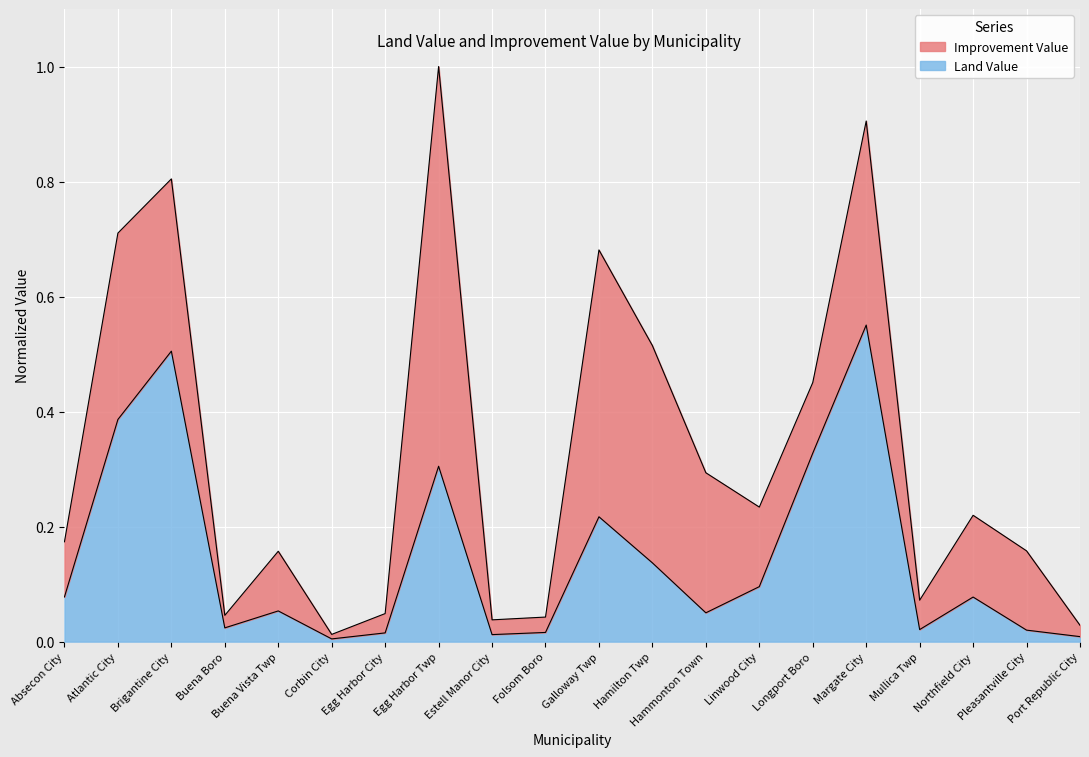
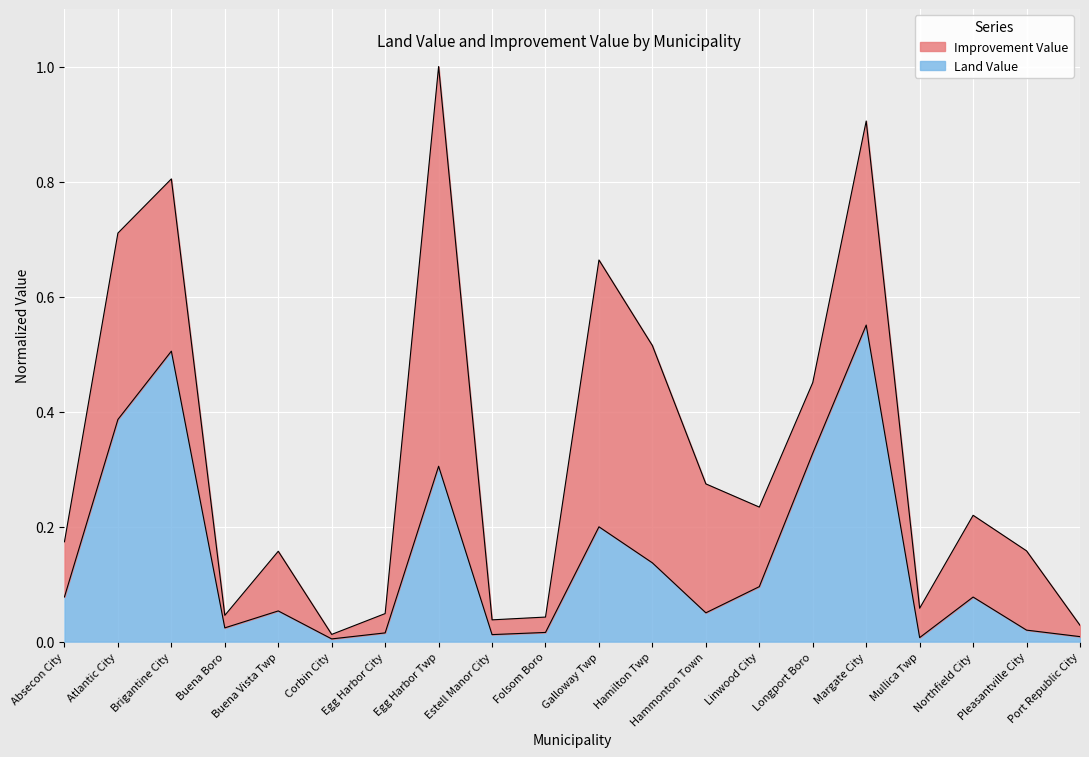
Land Value, Galloway Twp: 0.22 -> 0.20
Improvement Value, Hammonton Town: 0.24 -> 0.22
Land Value, Mullica Twp: 0.02 -> 0.01
